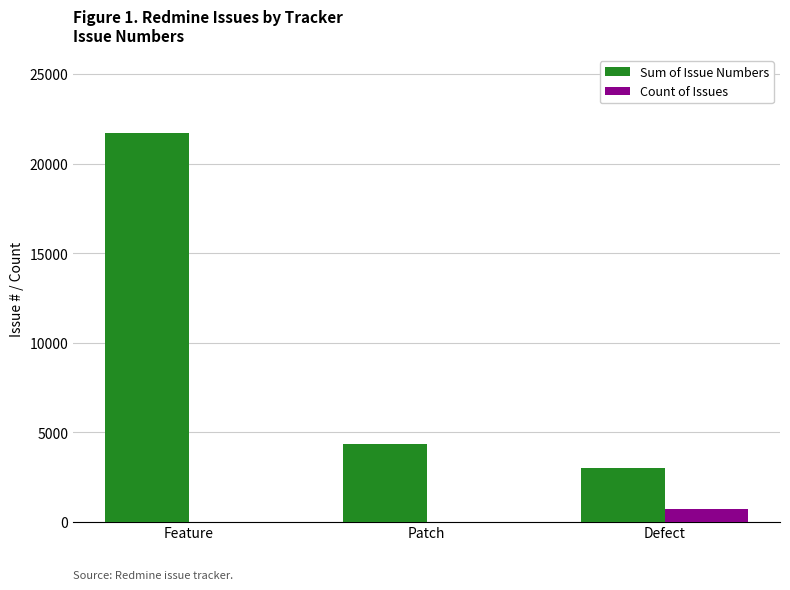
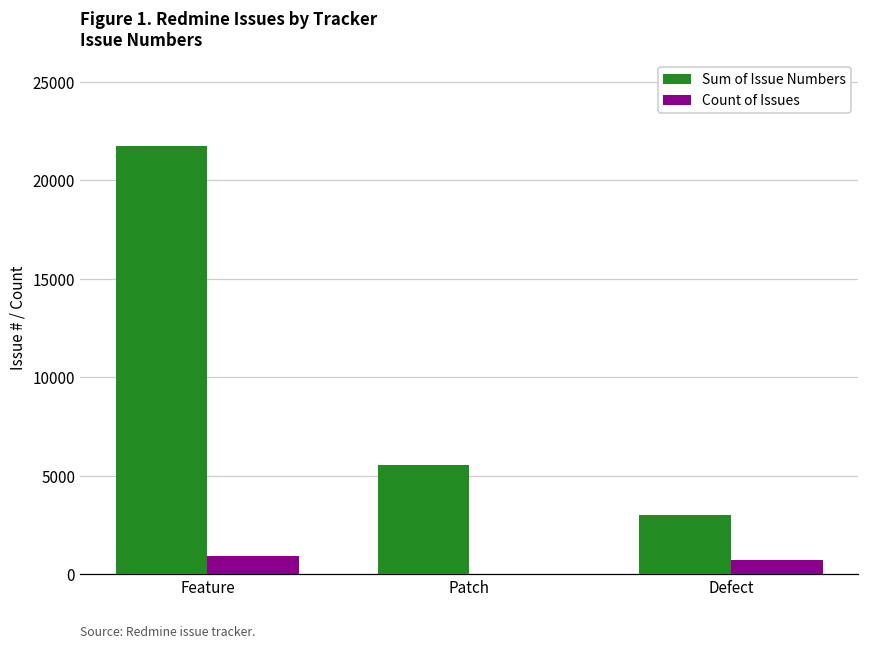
Count of Issues, Feature: 0 -> 900
Sum of Issue Numbers, Patch: 4400 -> 5500
